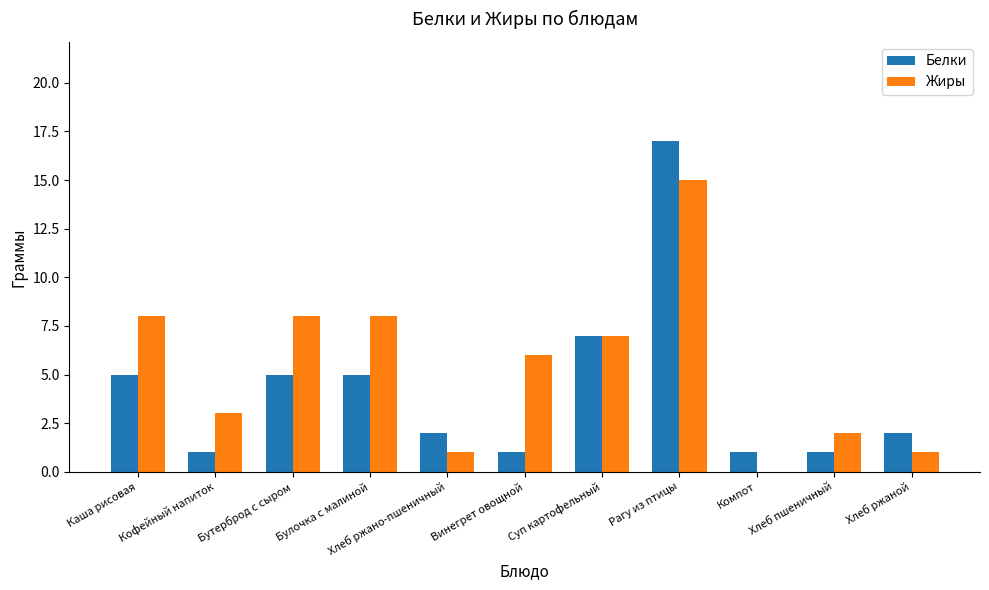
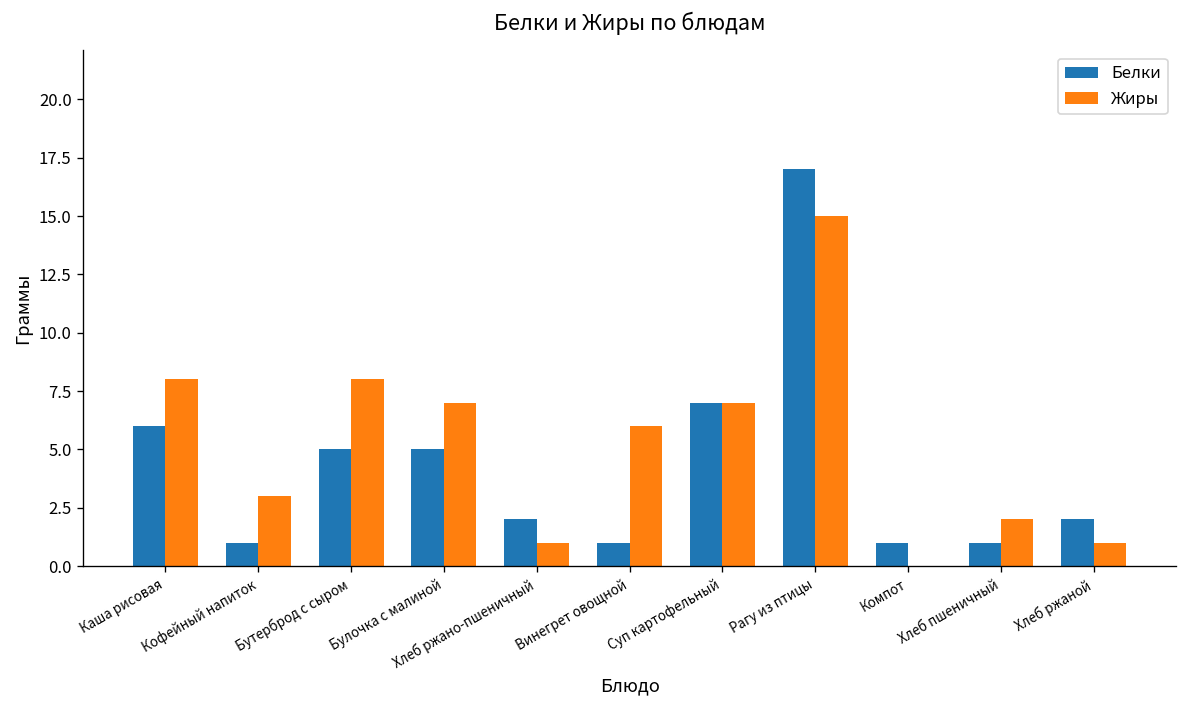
Белки, Каша рисовая: 5 -> 6
Жиры, Булочка с малиной: 8 -> 7
